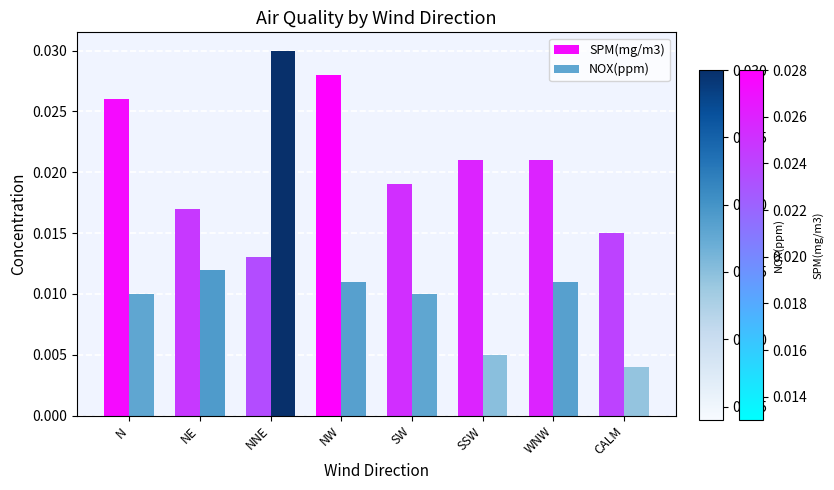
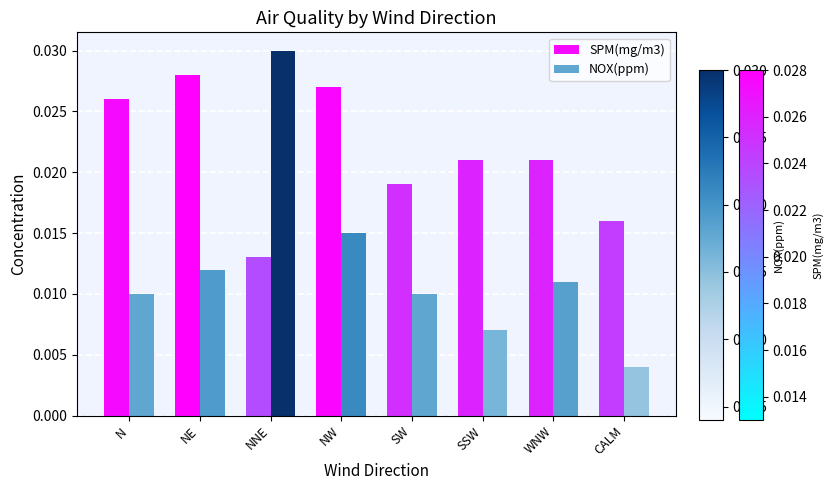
SPM(mg/m3), NE: 0.017 -> 0.028
SPM(mg/m3), NW: 0.028 -> 0.027
NOX(ppm), NW: 0.011 -> 0.015
NOX(ppm), SSW: 0.005 -> 0.007
SPM(mg/m3), CALM: 0.015 -> 0.016
